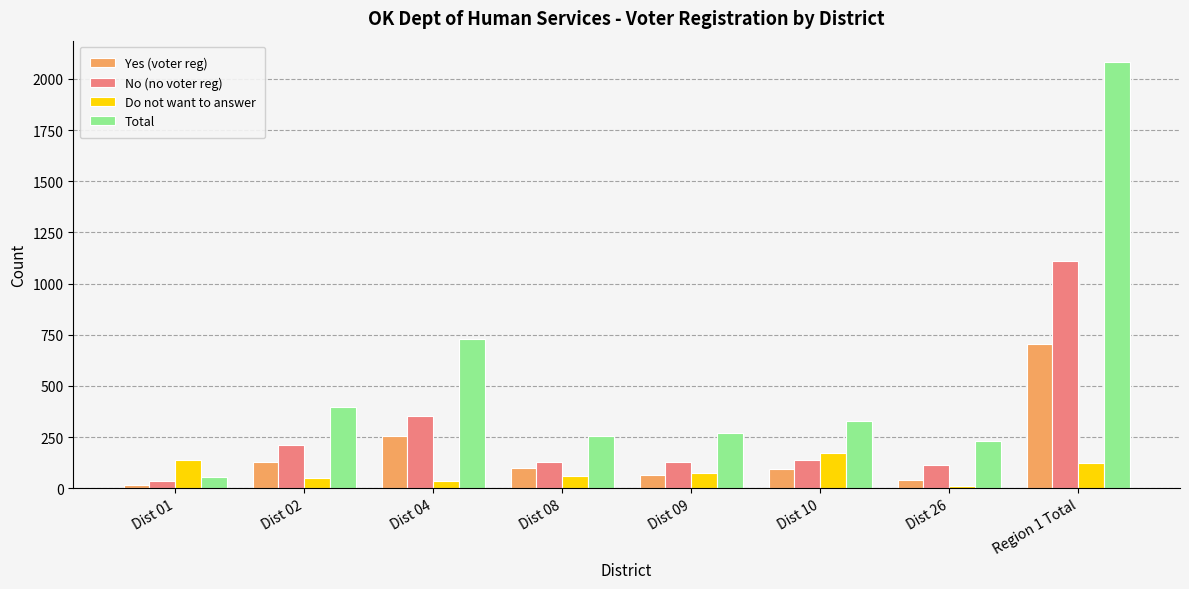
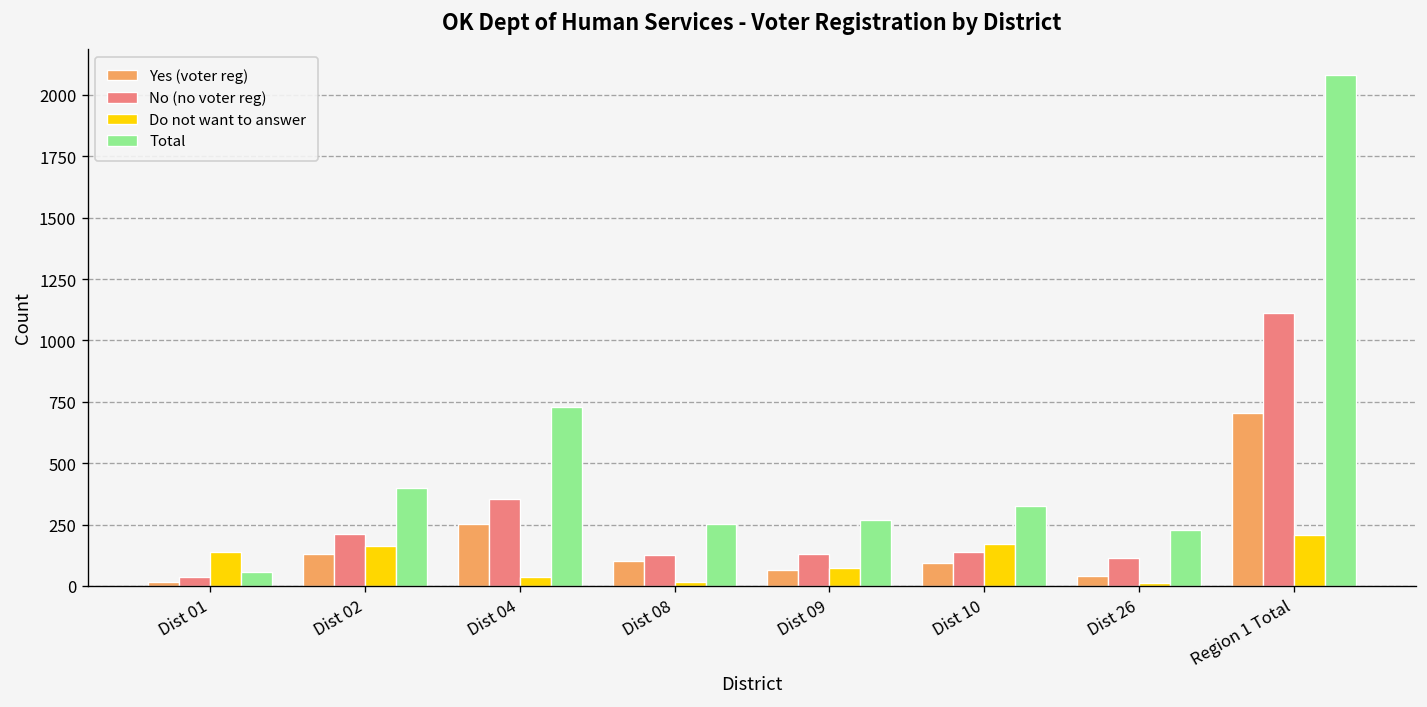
Do not want to answer, Dist 02: 50 -> 160
Do not want to answer, Dist 08: 60 -> 20
Do not want to answer, Region 1 Total: 120 -> 210
